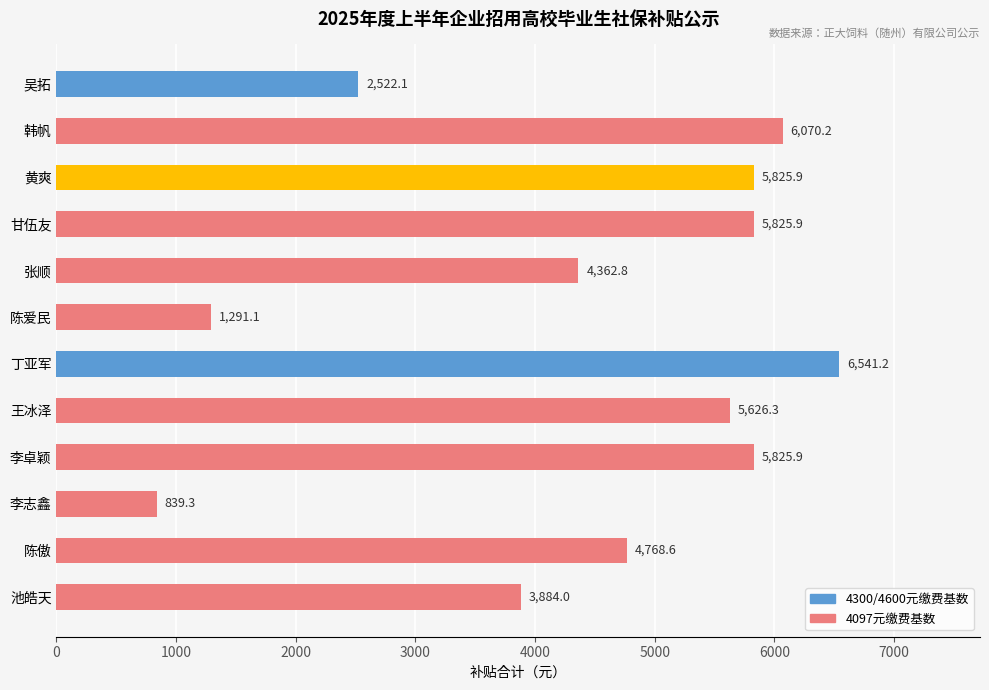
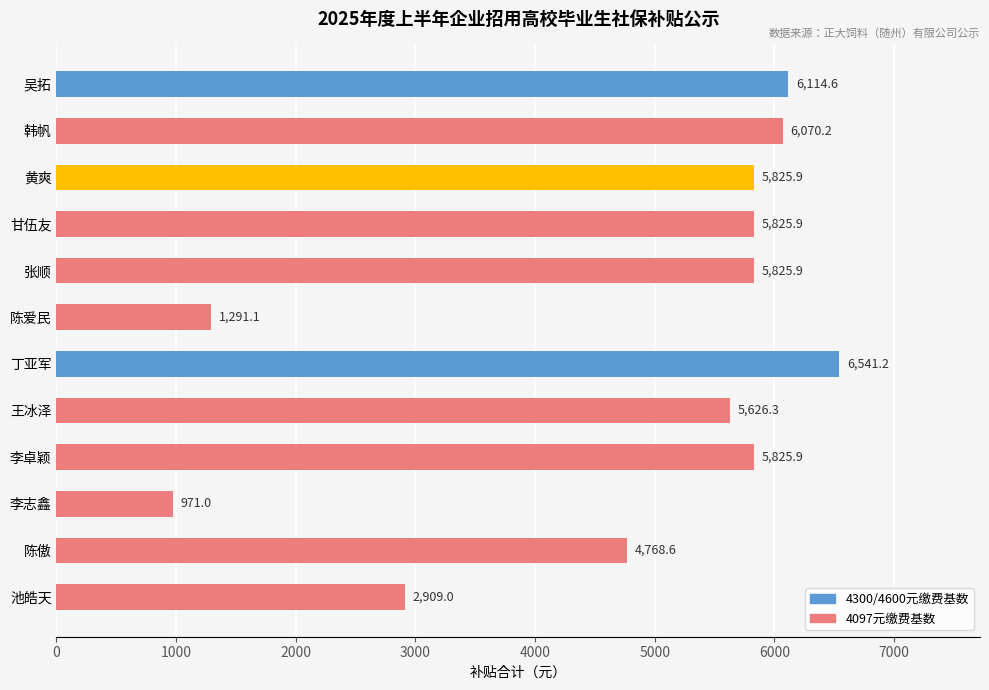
吴拓: 2,522.1 -> 6,114.6
张顺: 4,362.8 -> 5,825.9
李志鑫: 839.3 -> 971.0
池皓天: 3,884.0 -> 2,909.0
